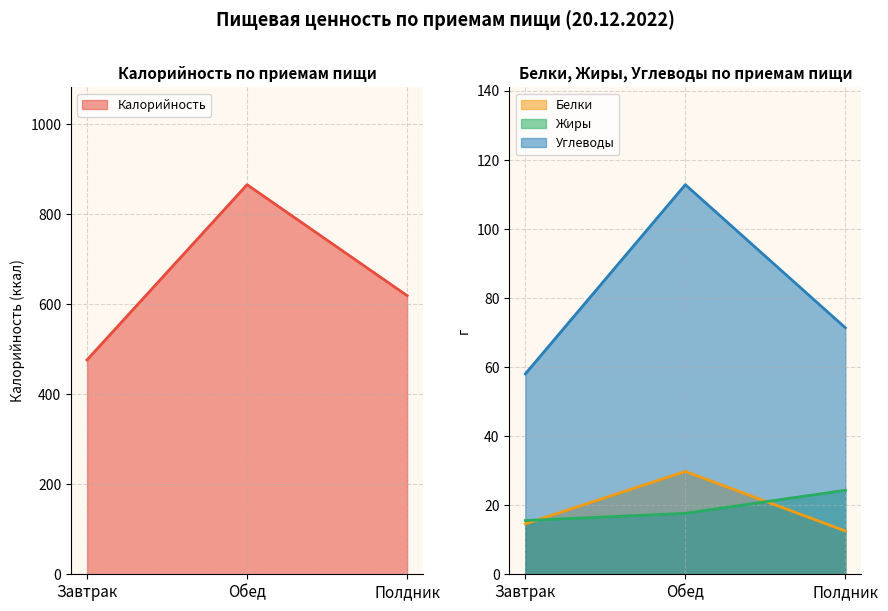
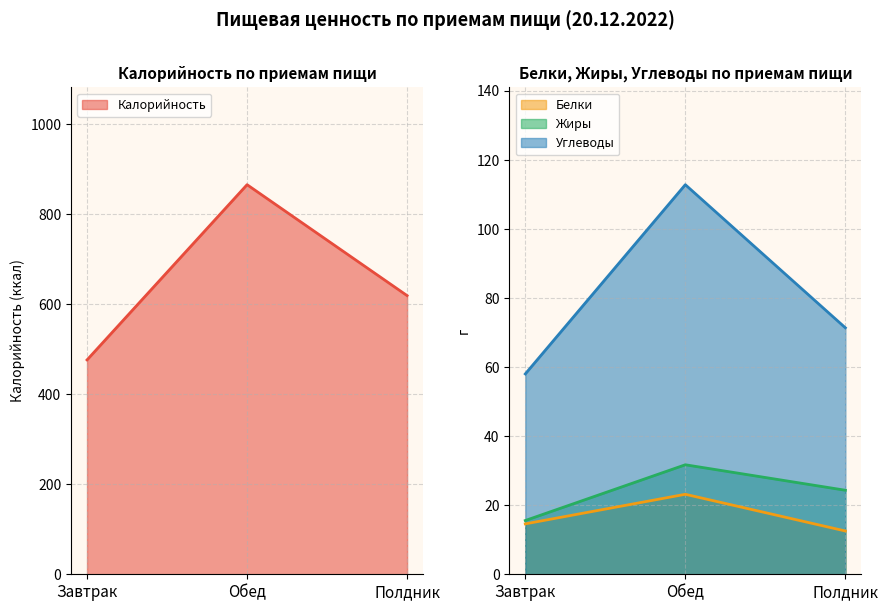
Белки, Жиры, Углеводы по приемам пищи, Белки, Обед: 30 -> 23
Белки, Жиры, Углеводы по приемам пищи, Жиры, Обед: 18 -> 32
